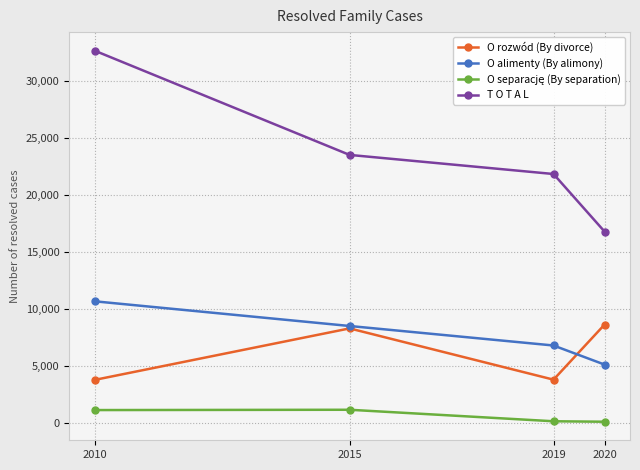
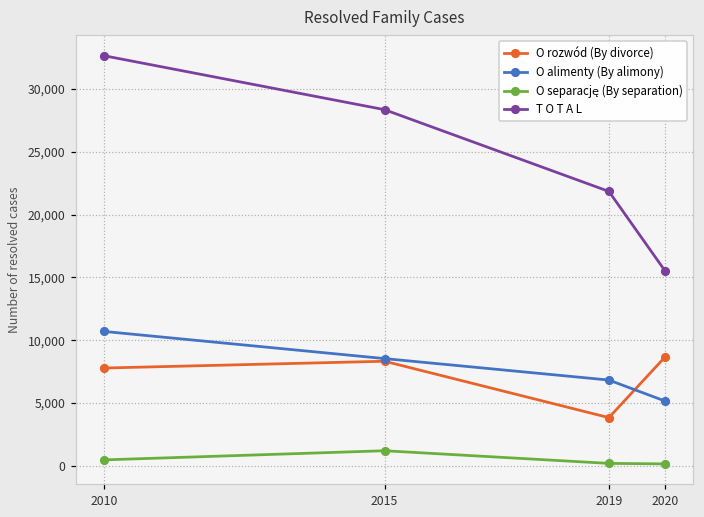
O rozwód (By divorce), 2010: 3,800 -> 7,800
O separację (By separation), 2010: 1,200 -> 500
T O T A L, 2015: 23,500 -> 28,400
T O T A L, 2020: 16,800 -> 15,500
